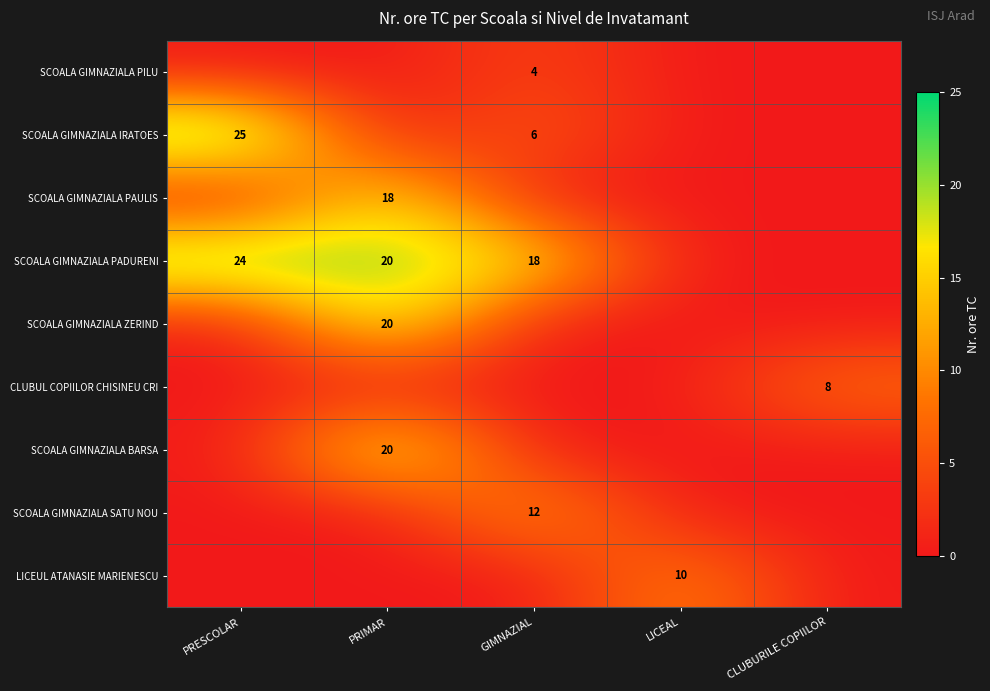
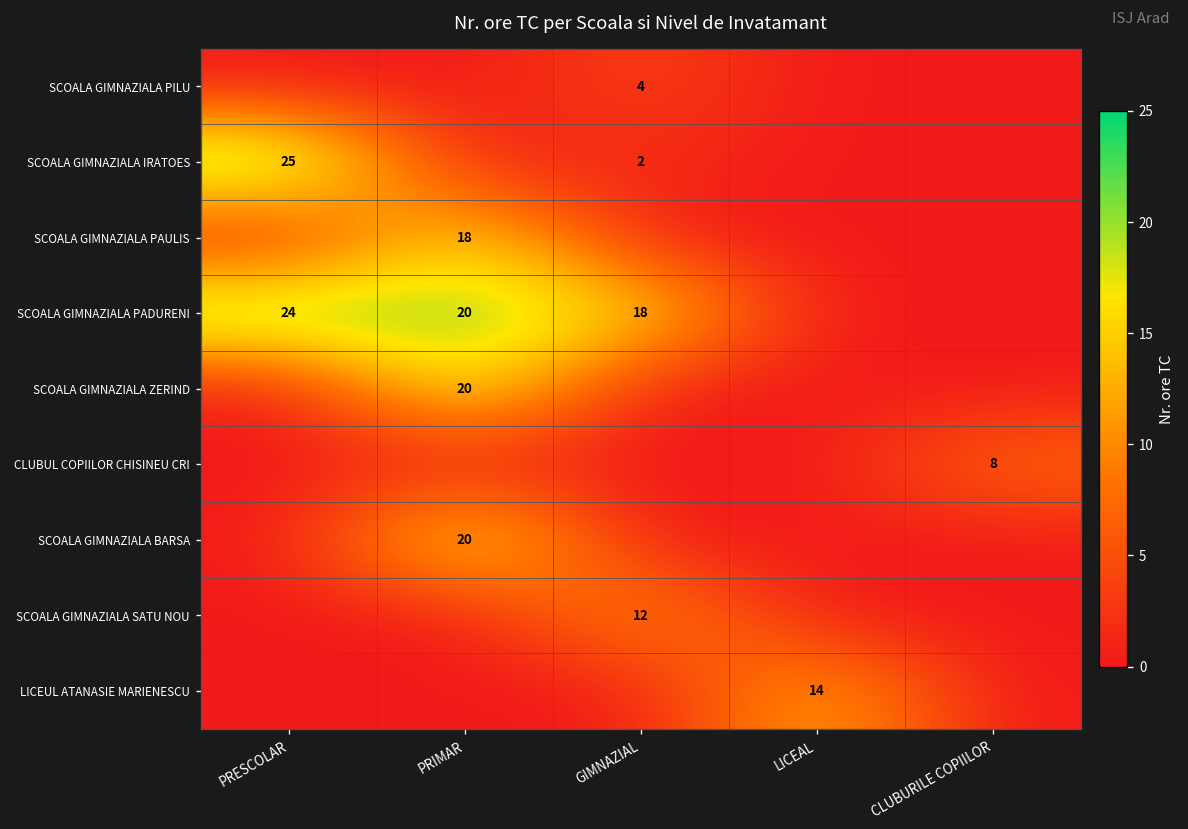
SCOALA GIMNAZIALA IRATOES, GIMNAZIAL: 6 -> 2
LICEUL ATANASIE MARIENESCU, LICEAL: 10 -> 14
